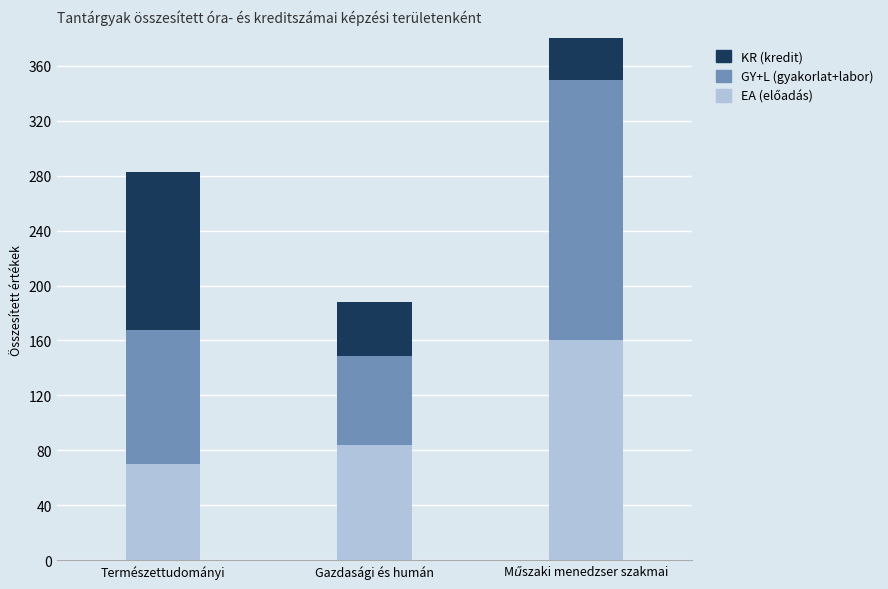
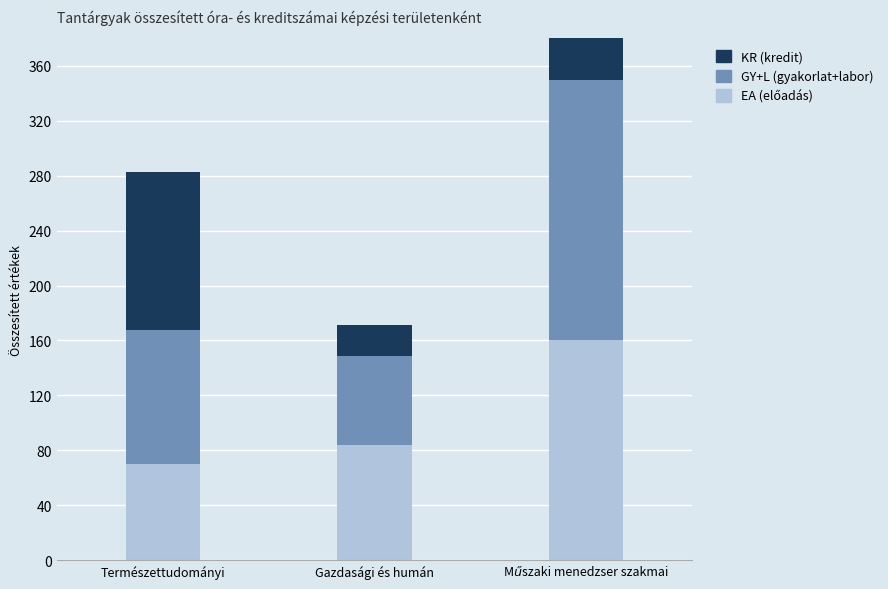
KR (kredit), Gazdasági és humán: 39 -> 22
